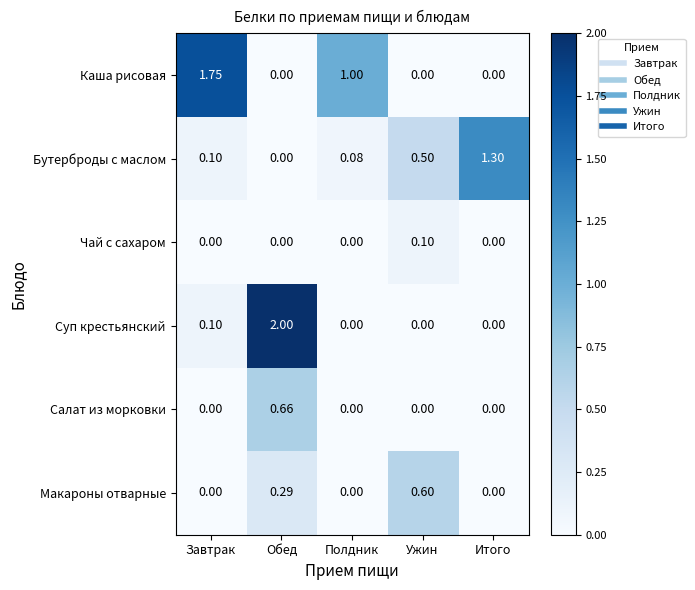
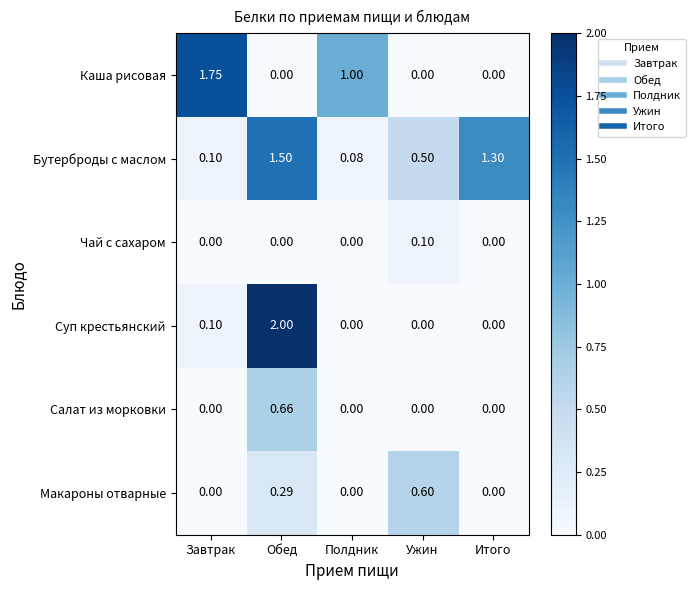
Бутерброды с маслом, Обед: 0.00 -> 1.50
